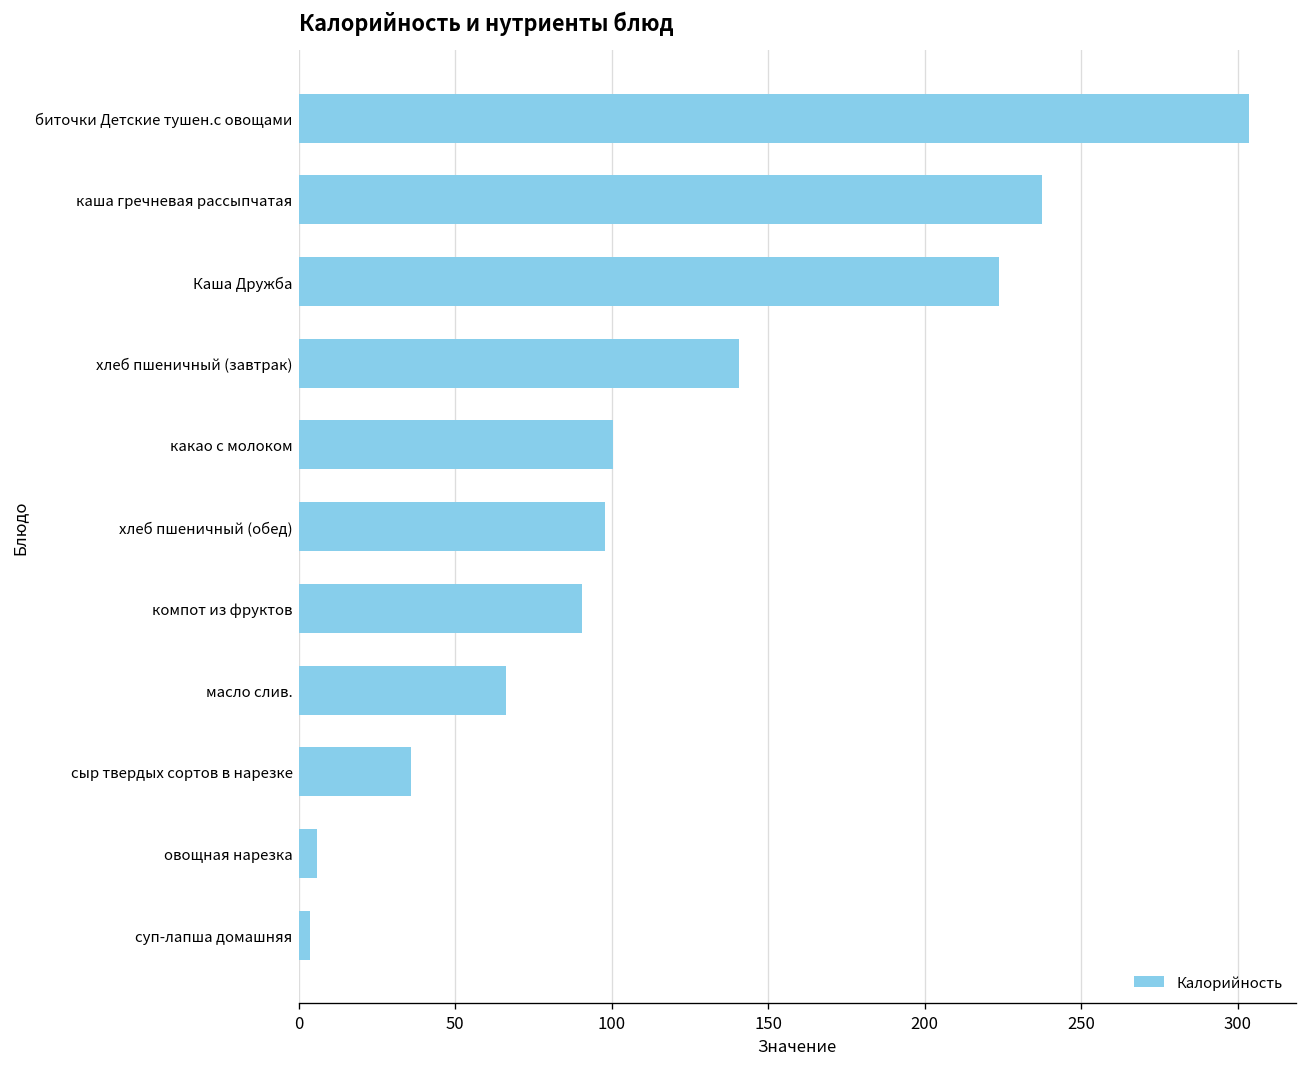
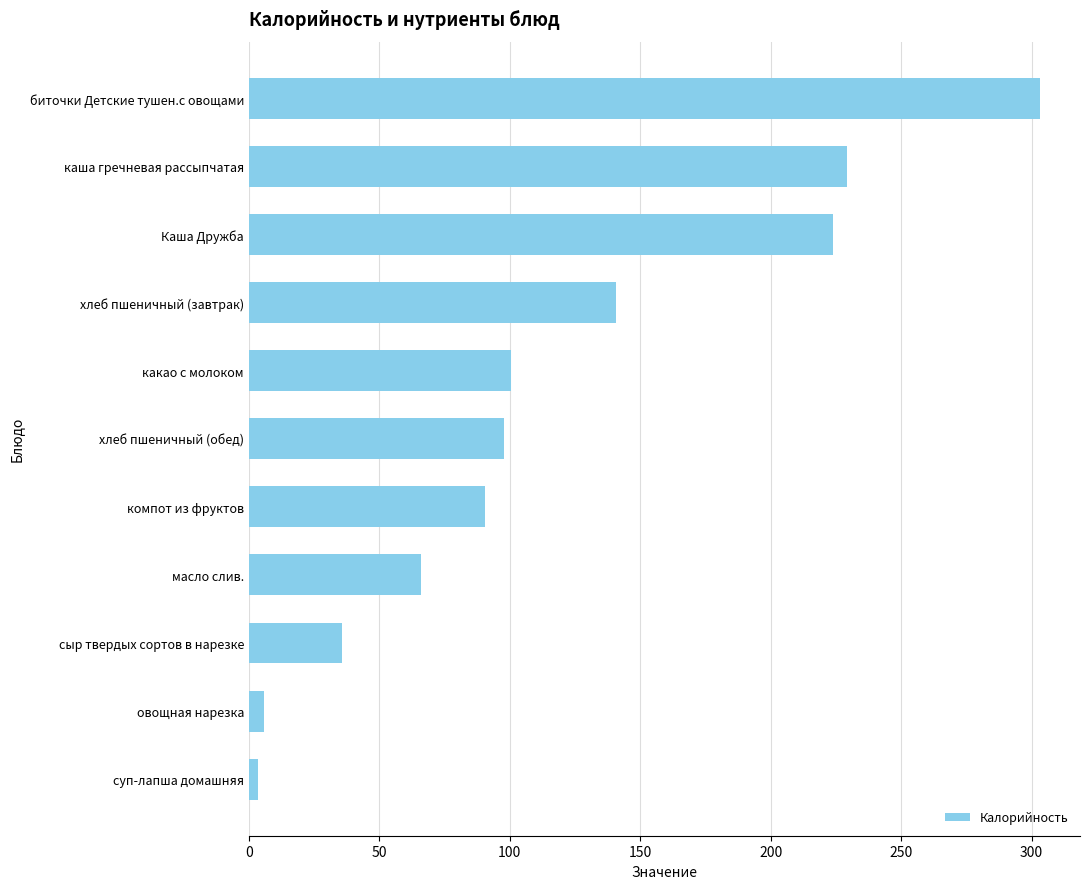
каша гречневая рассыпчатая: 237 -> 229
